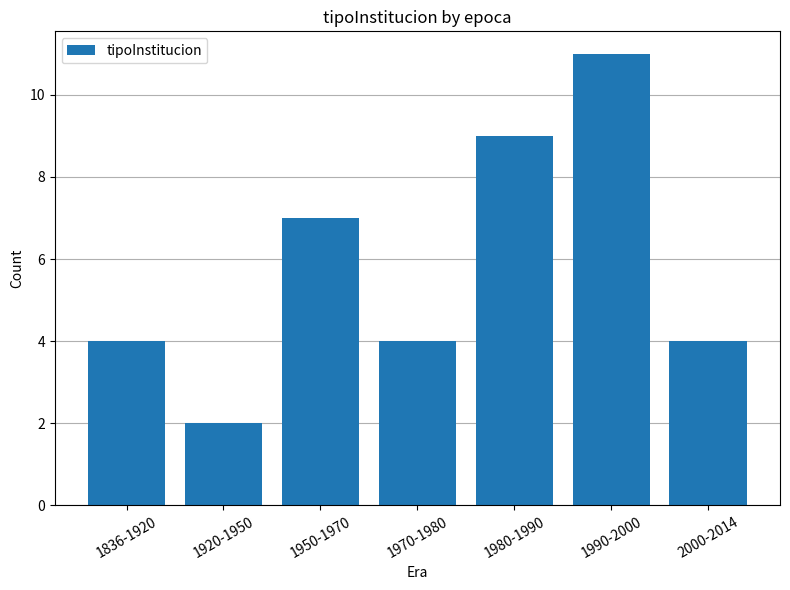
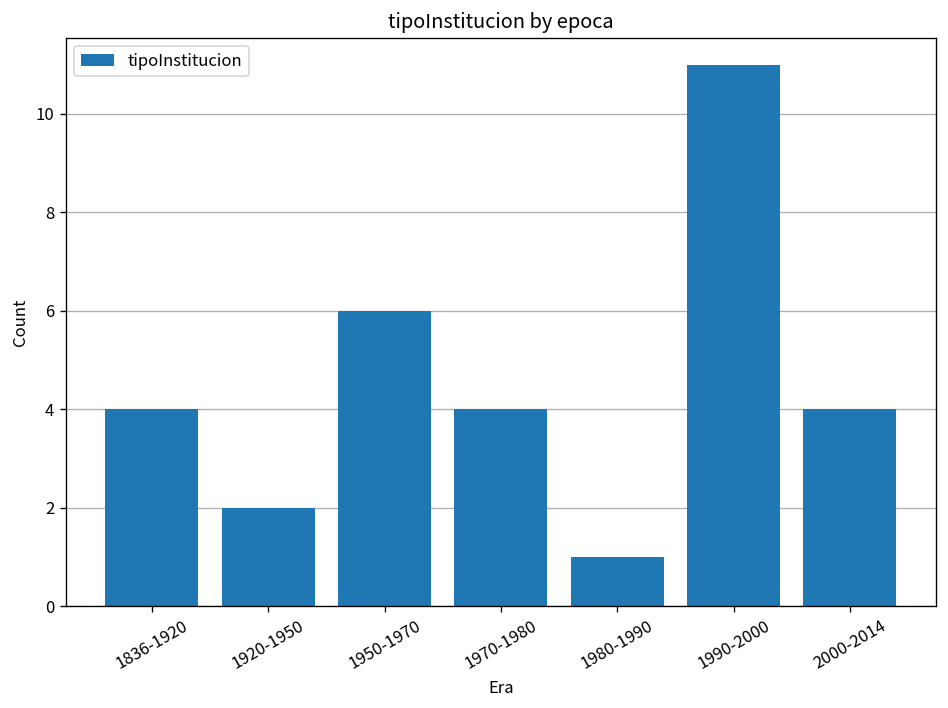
1950-1970: 7 -> 6
1980-1990: 9 -> 1
